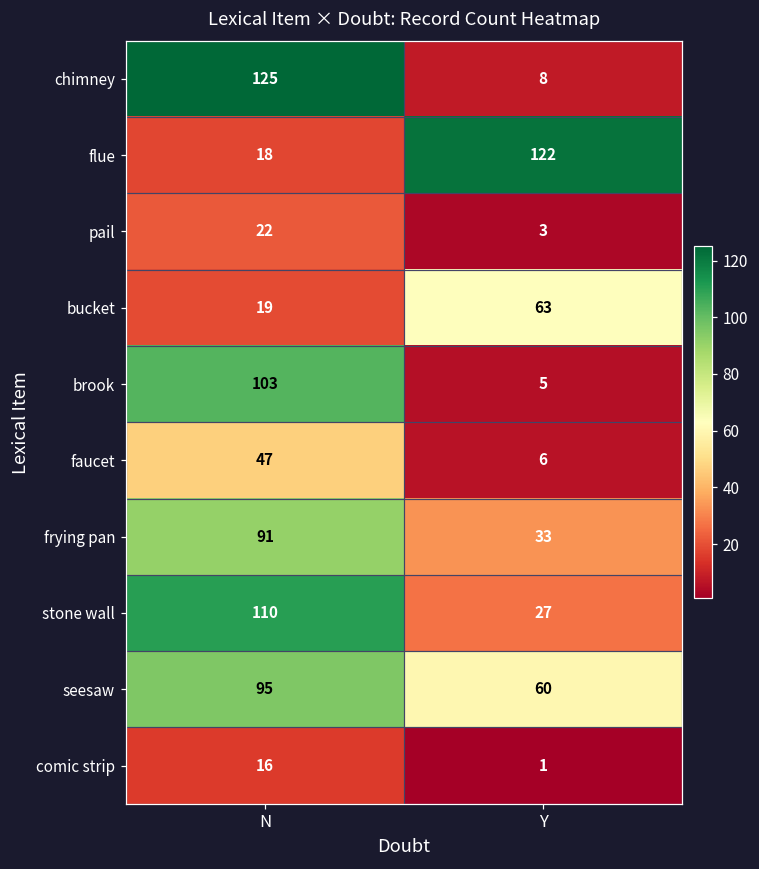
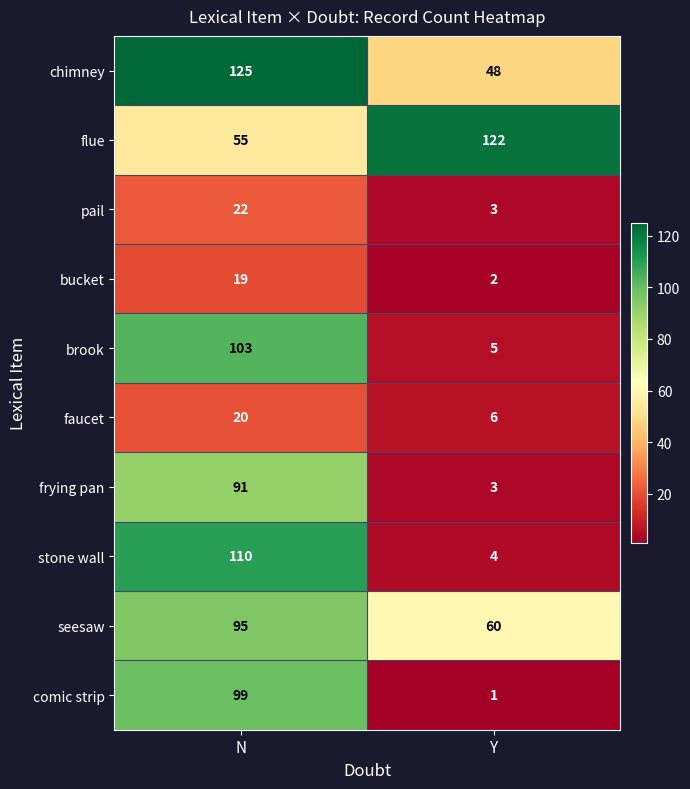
chimney, Y: 8 -> 48
flue, N: 18 -> 55
bucket, Y: 63 -> 2
faucet, N: 47 -> 20
frying pan, Y: 33 -> 3
stone wall, Y: 27 -> 4
comic strip, N: 16 -> 99
